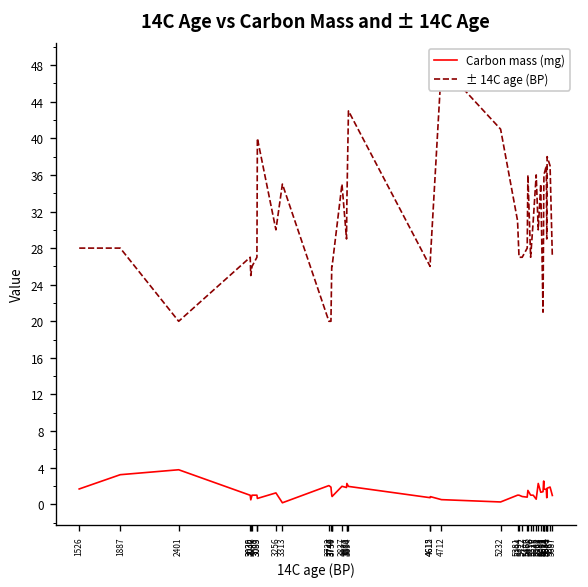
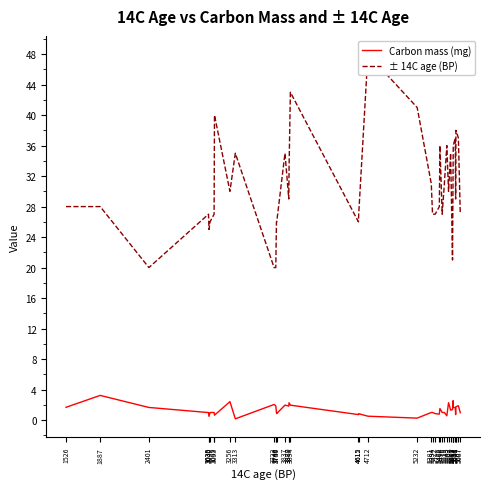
Carbon mass (mg), 2401: 4 -> 2
Carbon mass (mg), 3256: 1 -> 2
